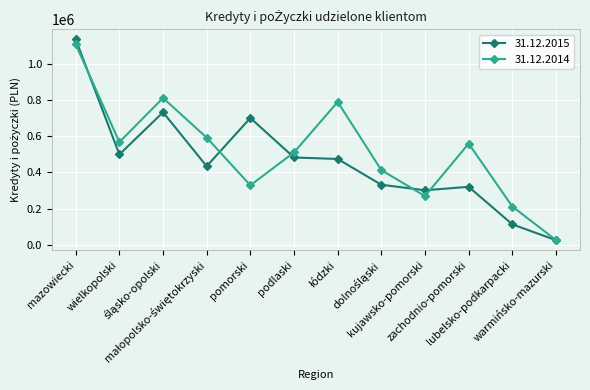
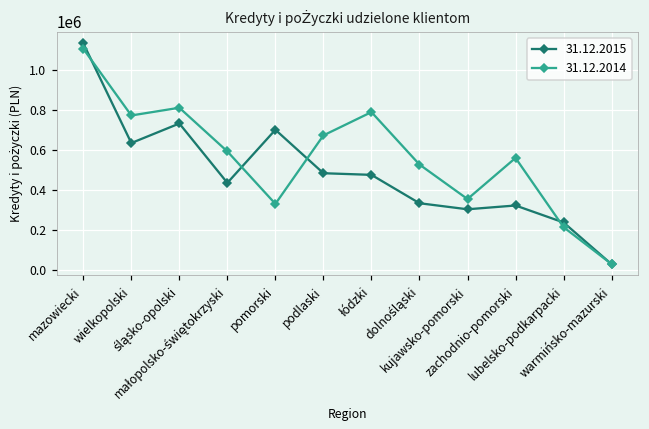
31.12.2015, wielkopolski: 500000 -> 630000
31.12.2014, wielkopolski: 570000 -> 770000
31.12.2014, podlaski: 510000 -> 670000
31.12.2014, dolnośląski: 410000 -> 530000
31.12.2014, kujawsko-pomorski: 270000 -> 350000
31.12.2015, lubelsko-podkarpacki: 110000 -> 240000
